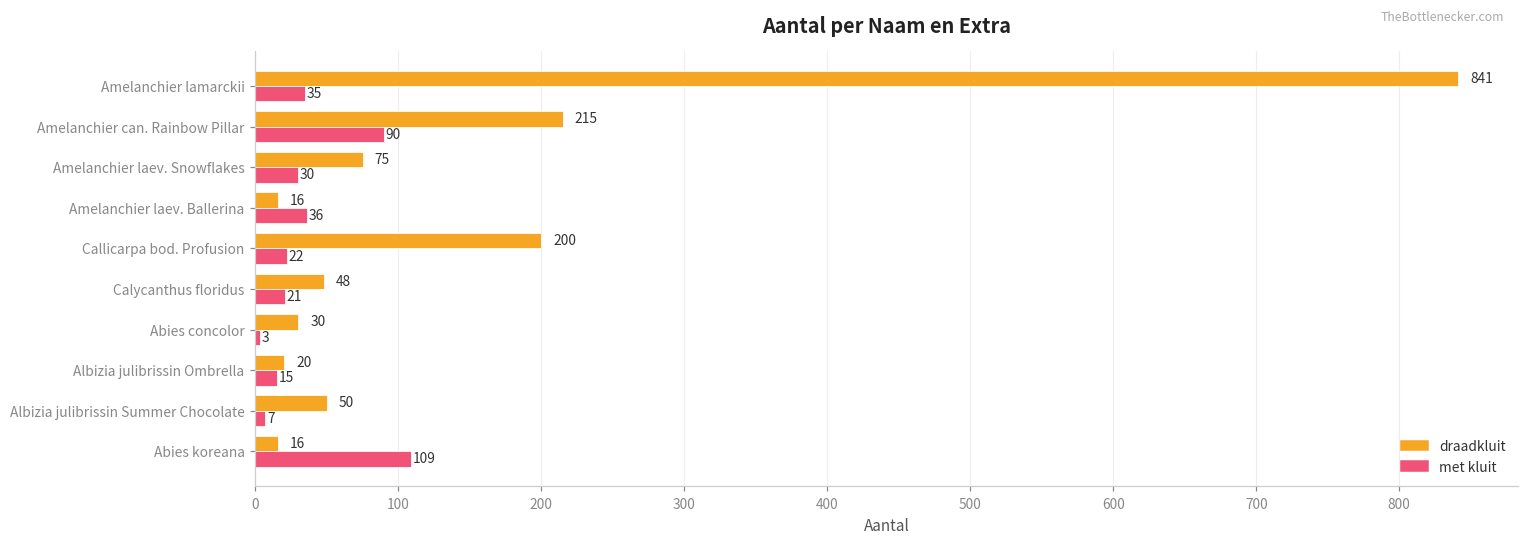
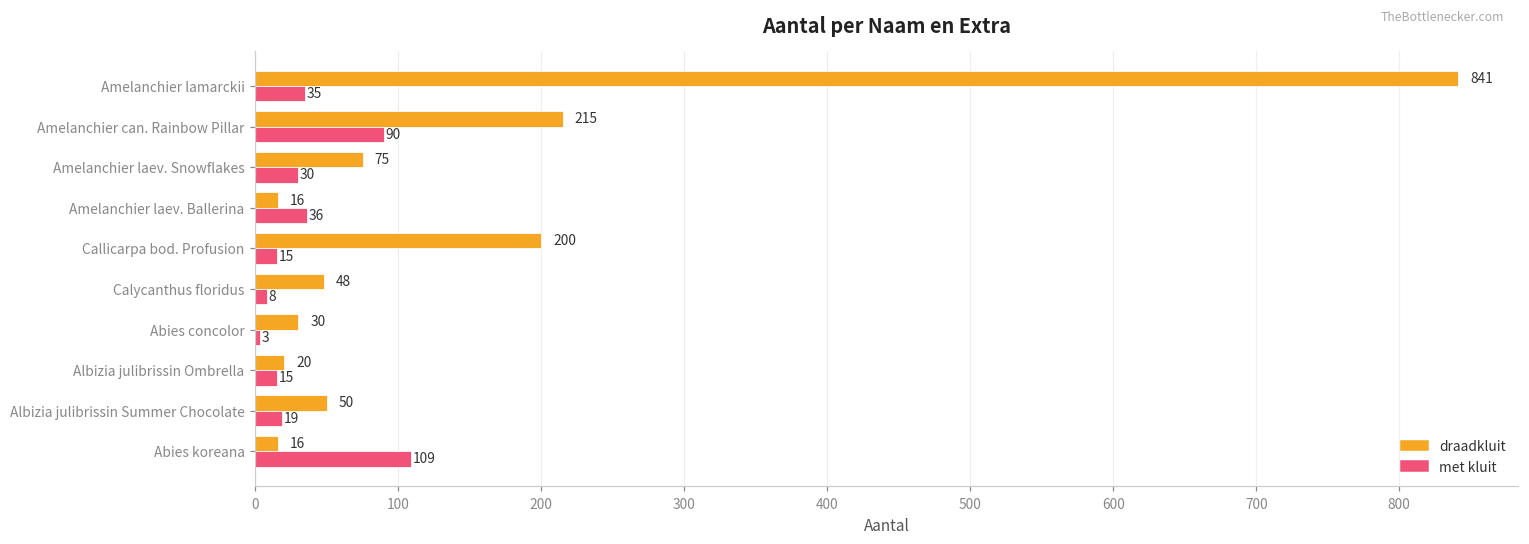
met kluit, Callicarpa bod. Profusion: 22 -> 15
met kluit, Calycanthus floridus: 21 -> 8
met kluit, Albizia julibrissin Summer Chocolate: 7 -> 19
